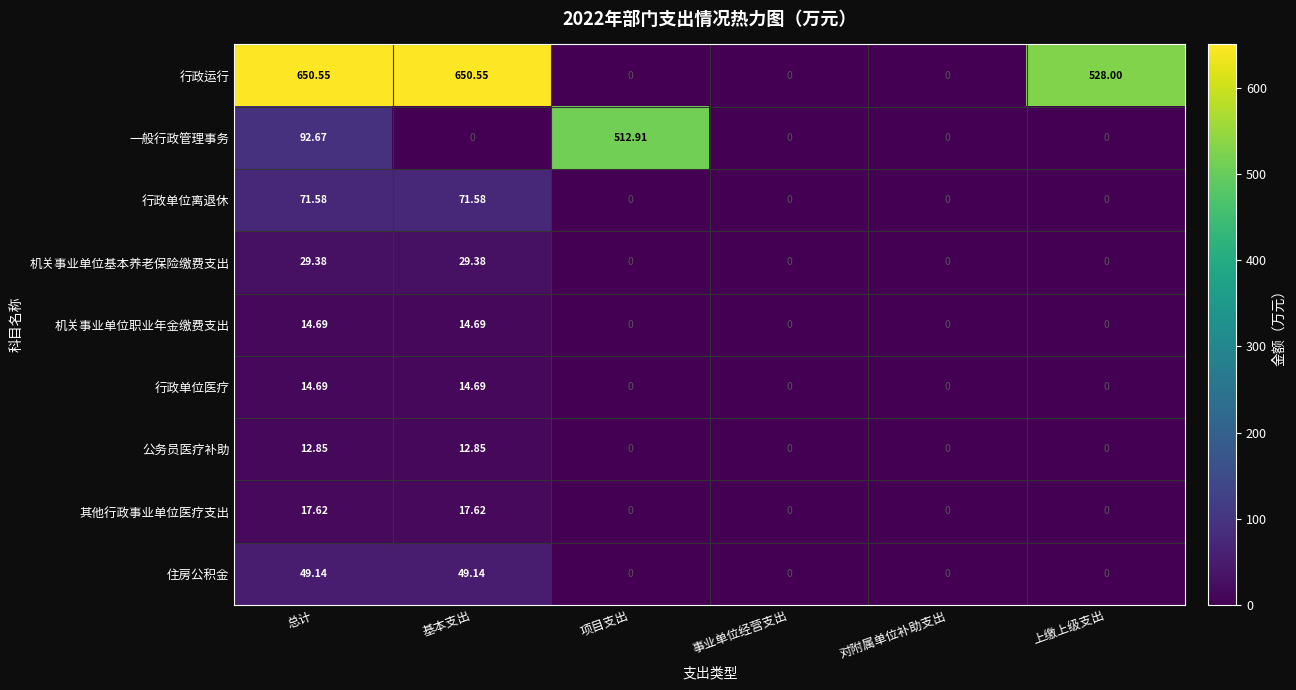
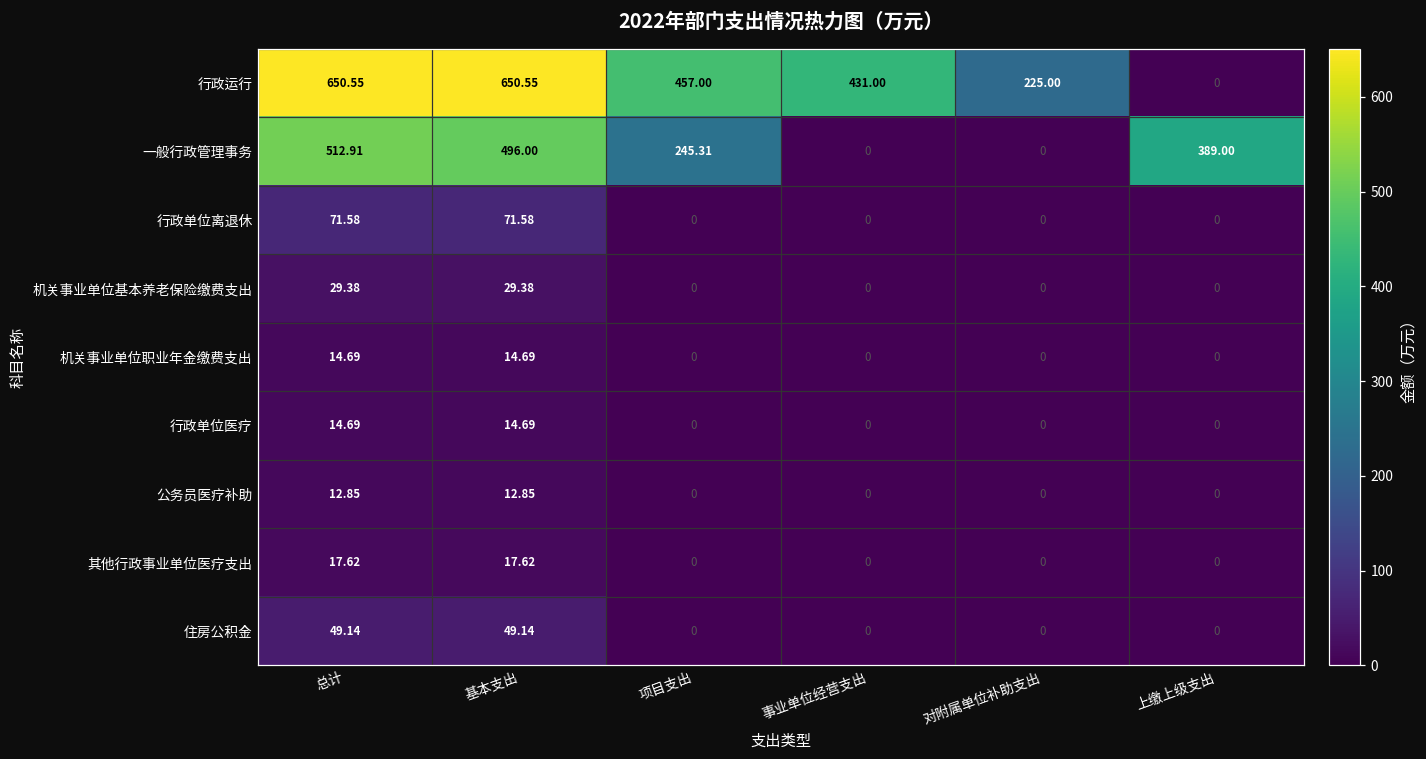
行政运行, 项目支出: 0 -> 457.00
行政运行, 事业单位经营支出: 0 -> 431.00
行政运行, 对附属单位补助支出: 0 -> 225.00
行政运行, 上缴上级支出: 528.00 -> 0
一般行政管理事务, 总计: 92.67 -> 512.91
一般行政管理事务, 基本支出: 0 -> 496.00
一般行政管理事务, 项目支出: 512.91 -> 245.31
一般行政管理事务, 上缴上级支出: 0 -> 389.00
